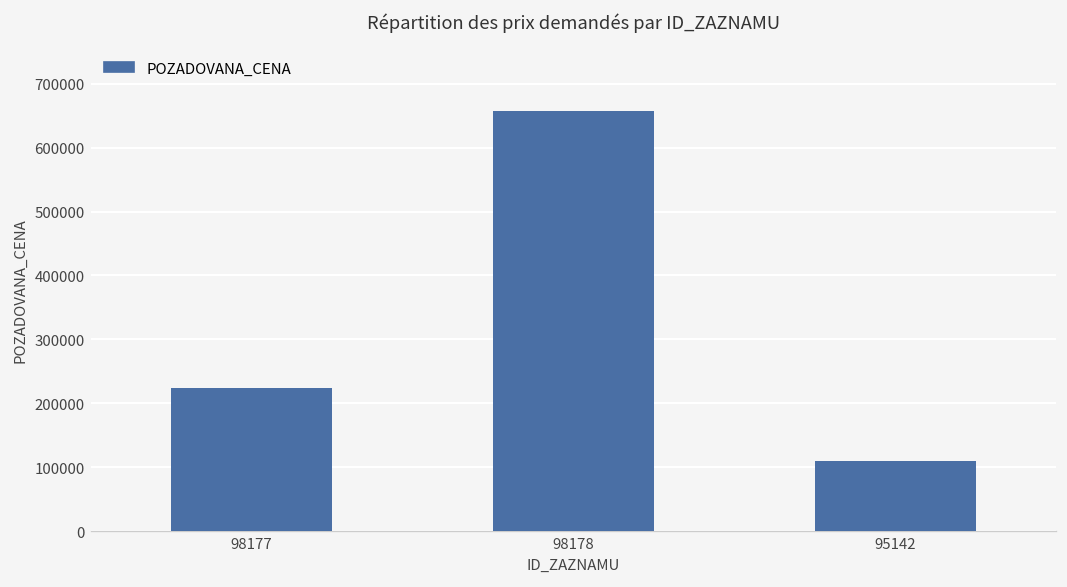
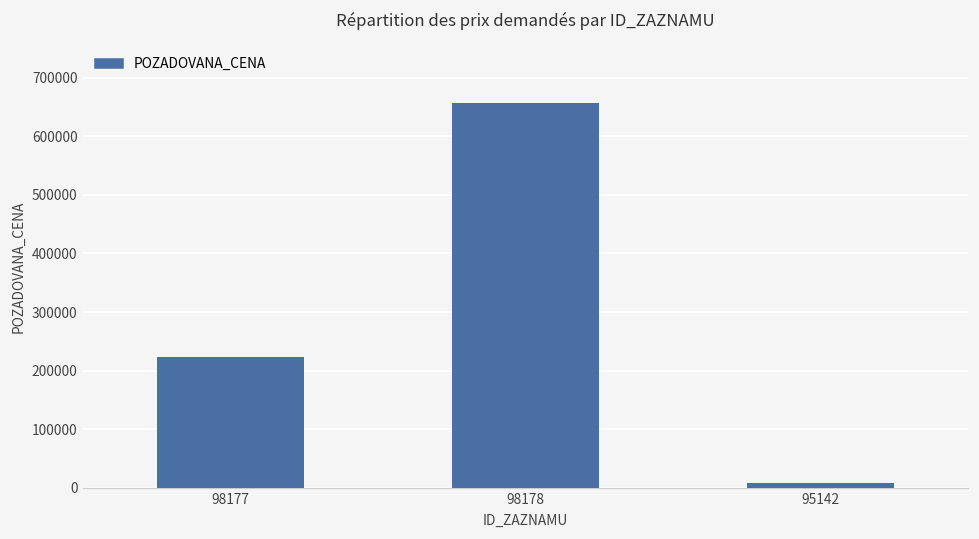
95142: 110000 -> 10000
